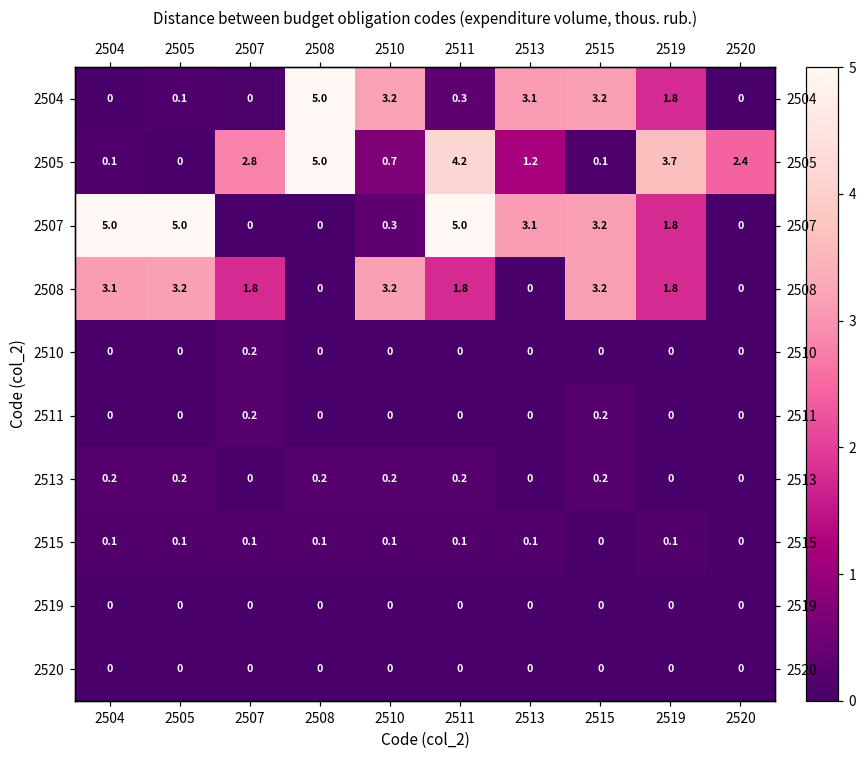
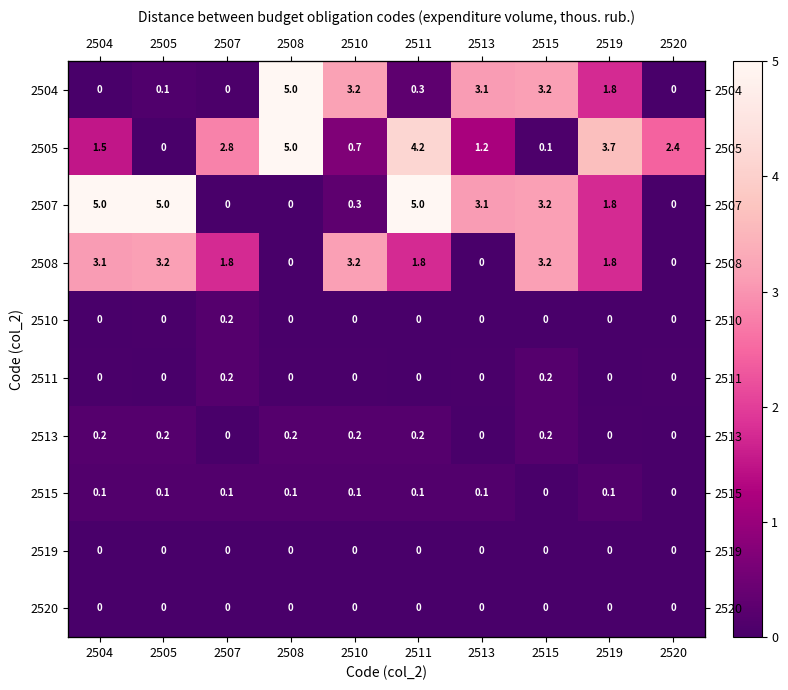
2505, 2504: 0.1 -> 1.5
